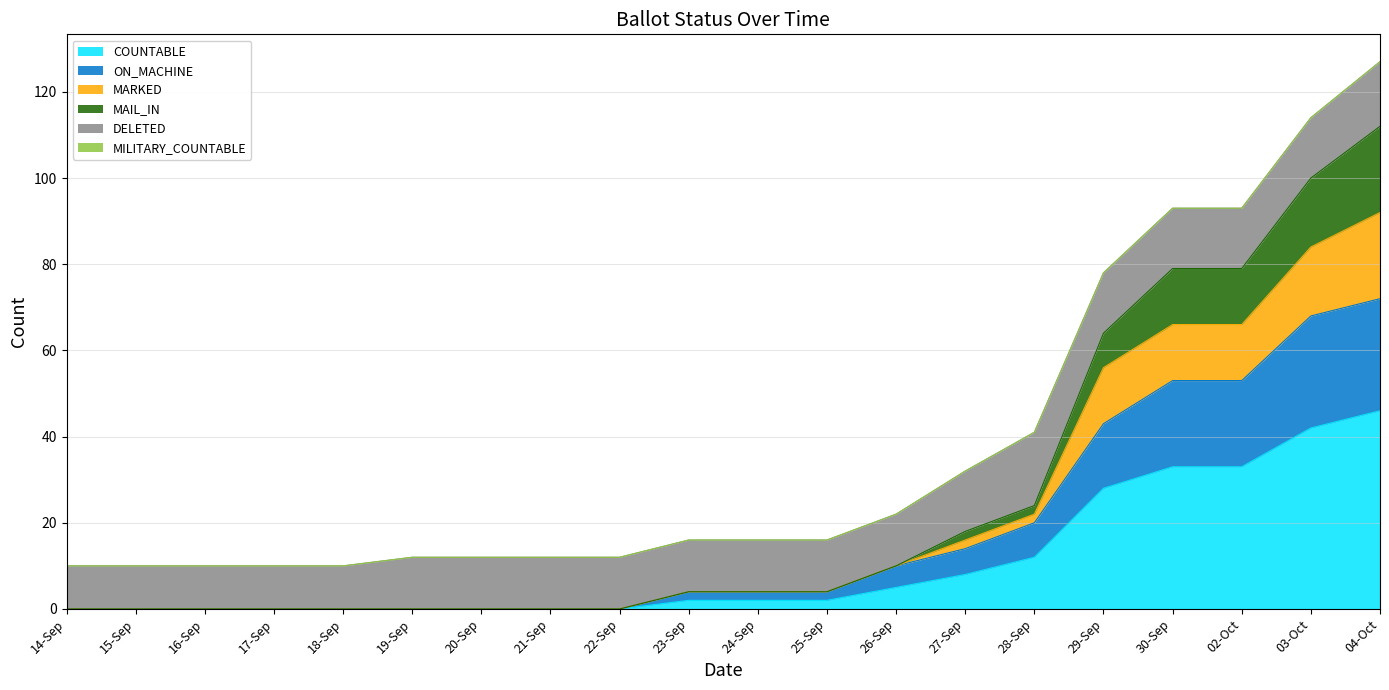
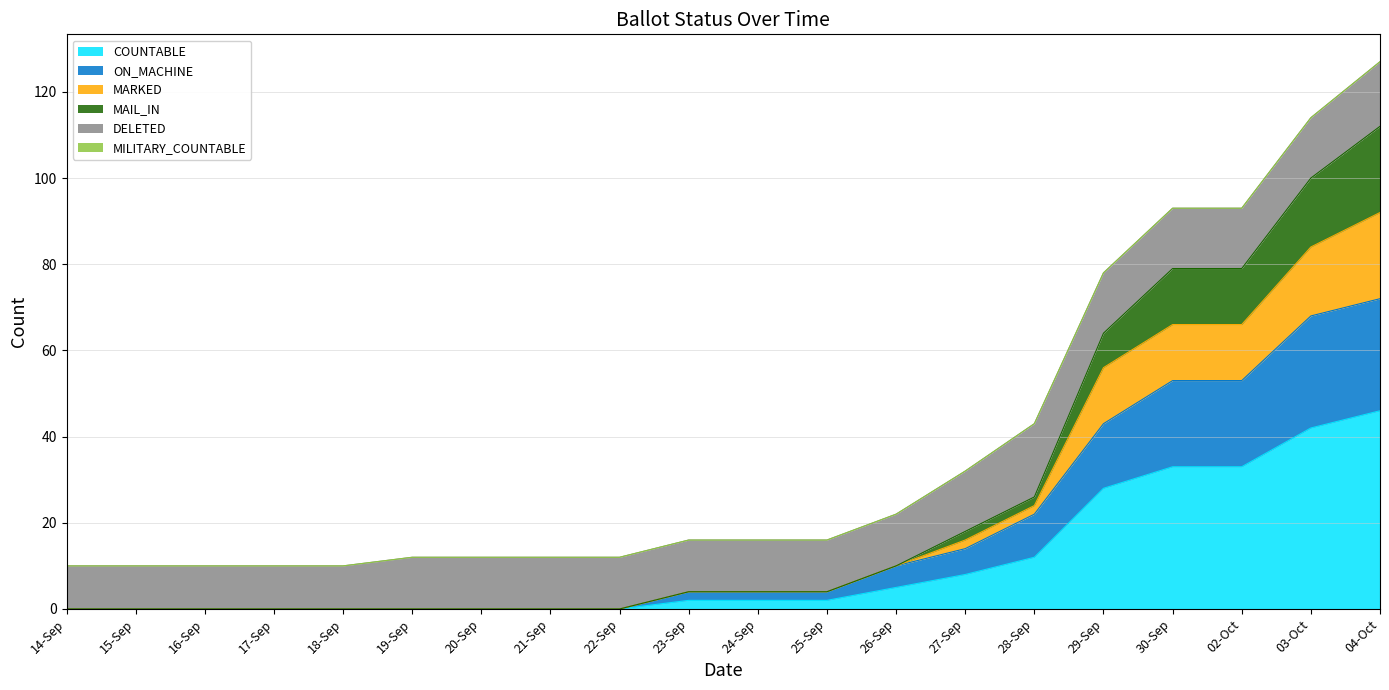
ON_MACHINE, 28-Sep: 8 -> 10
